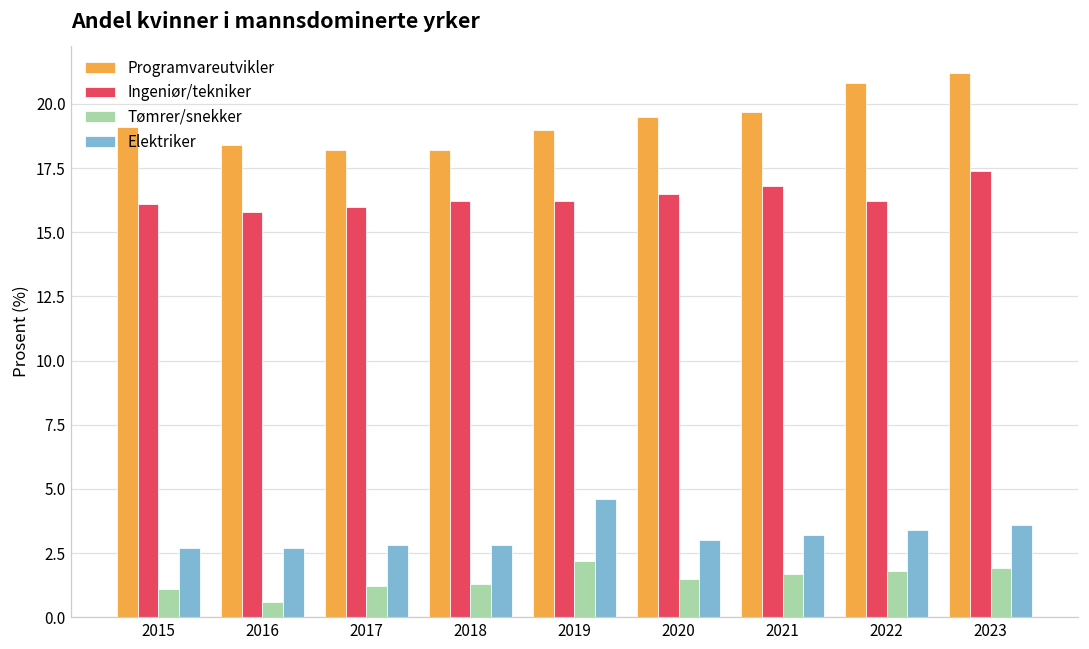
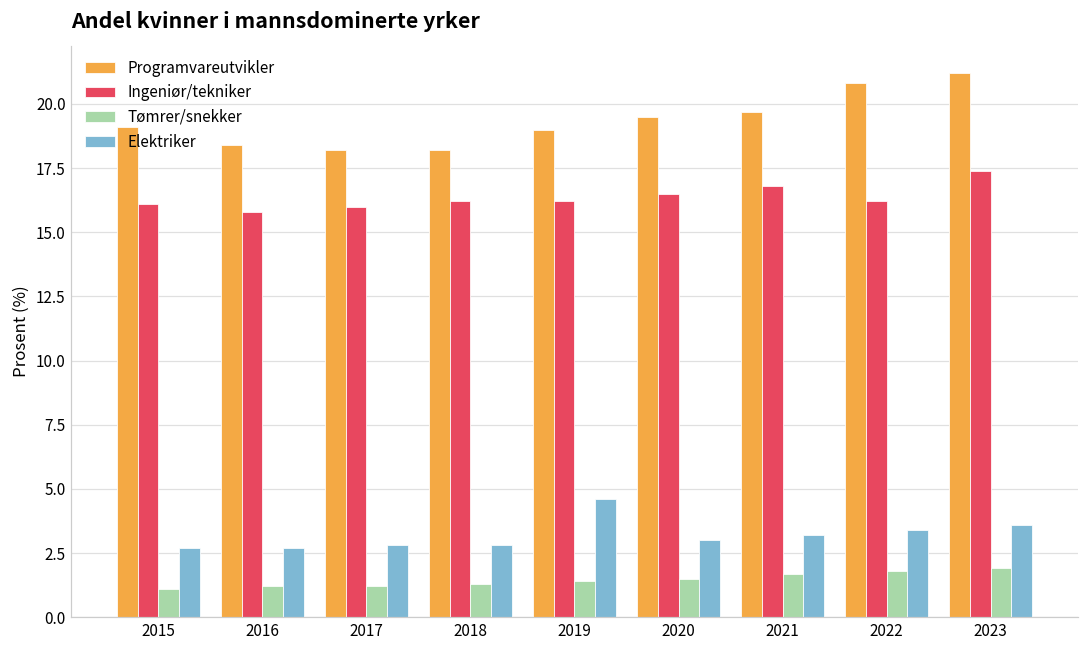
Tømrer/snekker, 2016: 0.6 -> 1.2
Tømrer/snekker, 2019: 2.2 -> 1.4
